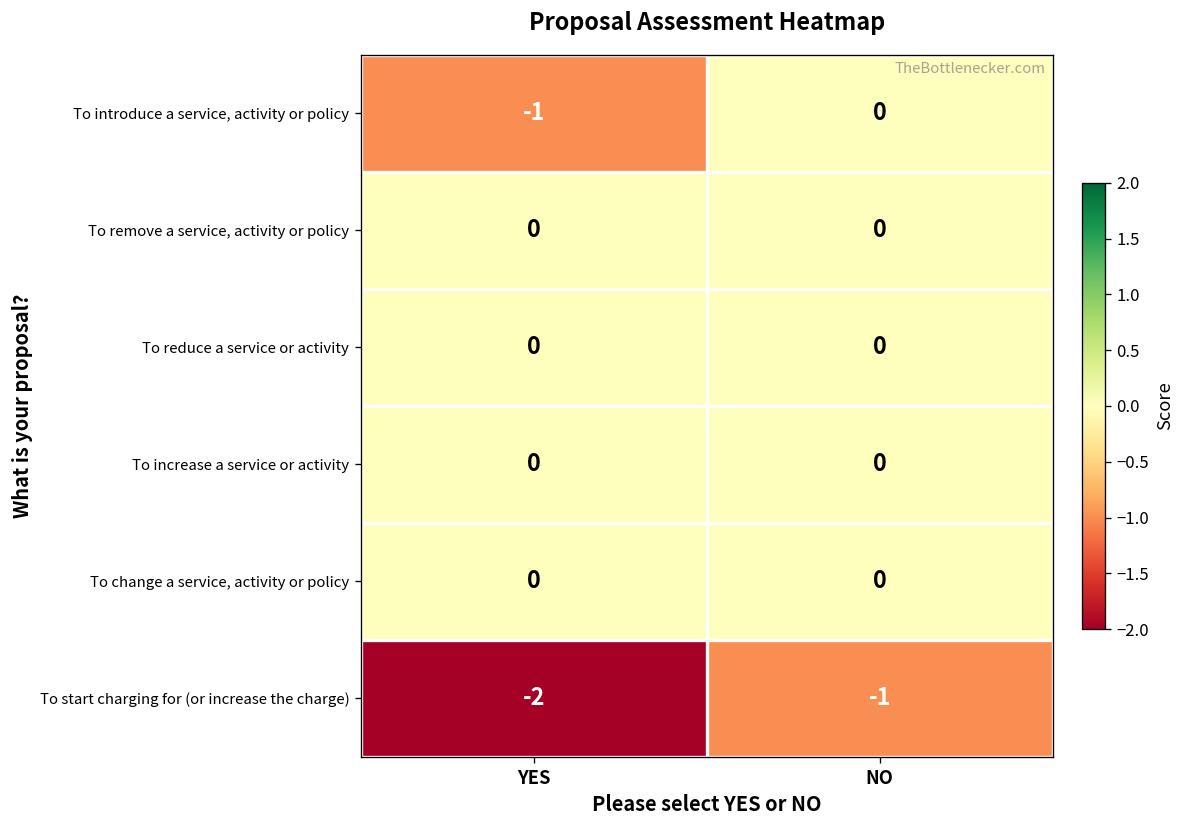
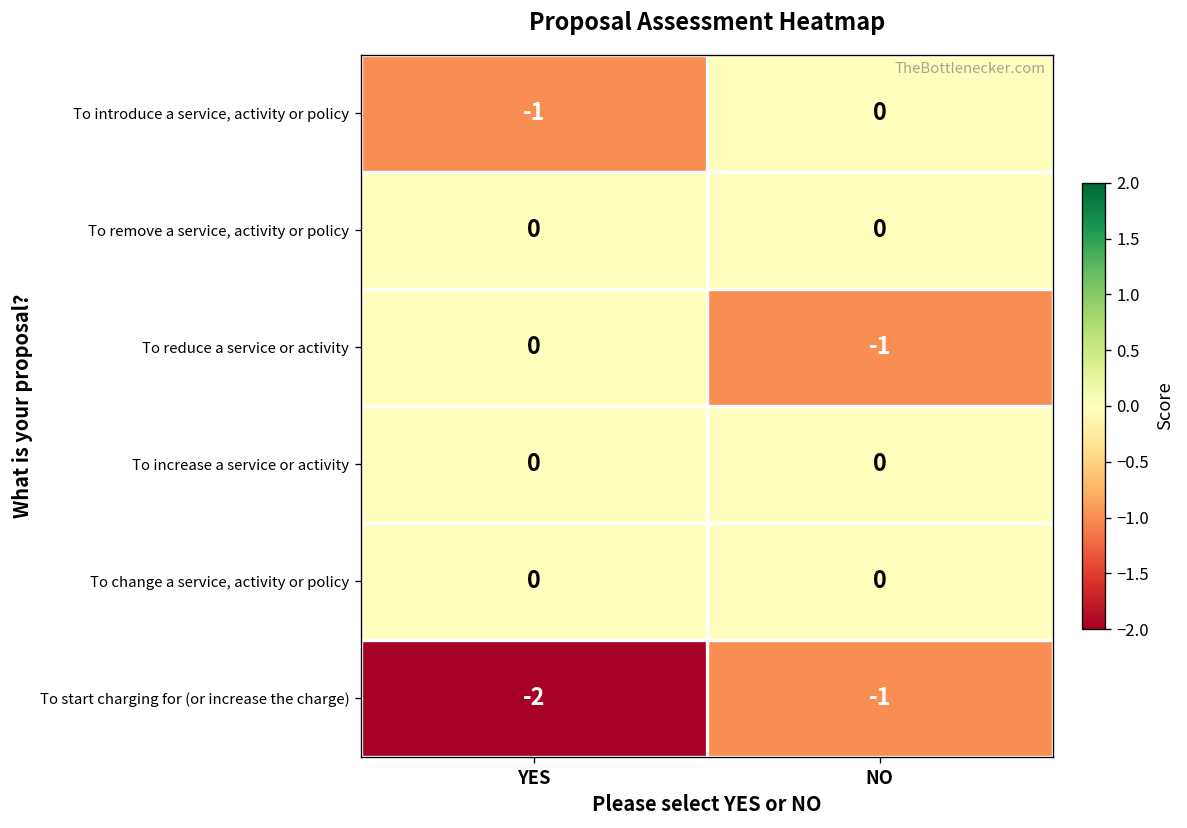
To reduce a service or activity, NO: 0 -> -1
